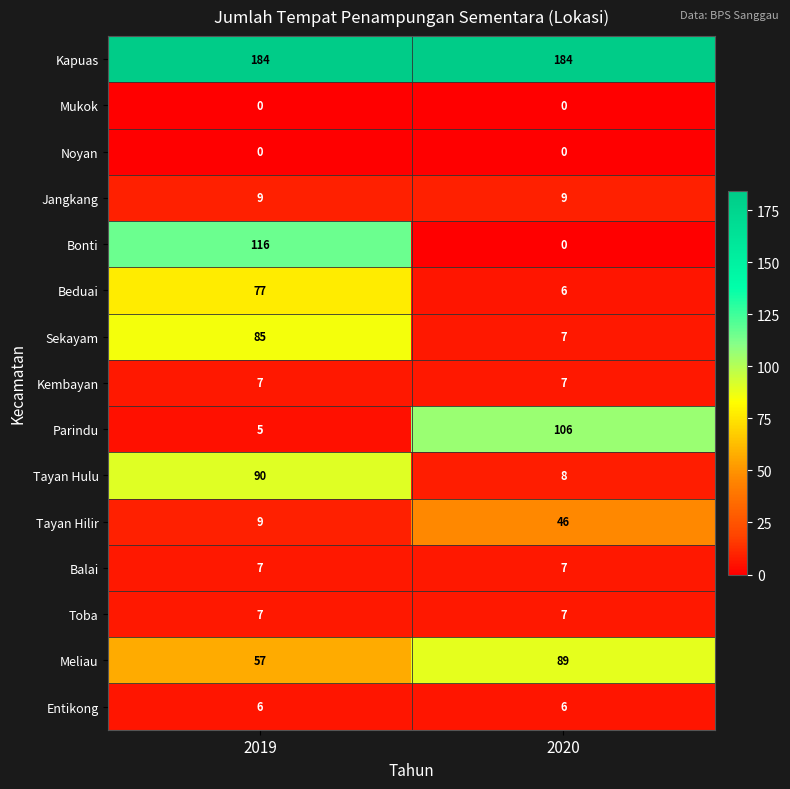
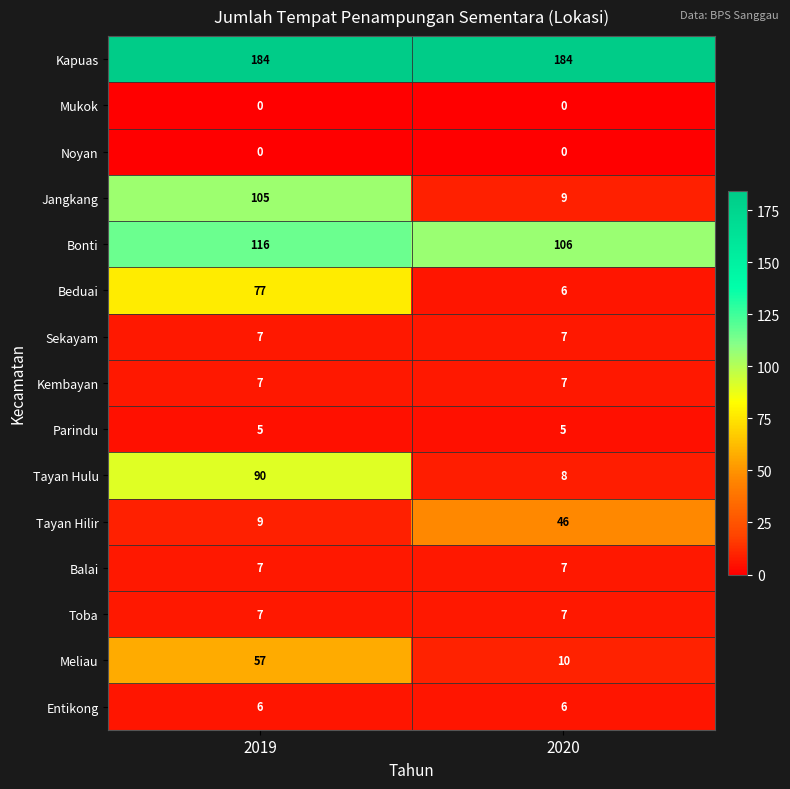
Jangkang, 2019: 9 -> 105
Bonti, 2020: 0 -> 106
Sekayam, 2019: 85 -> 7
Parindu, 2020: 106 -> 5
Meliau, 2020: 89 -> 10
